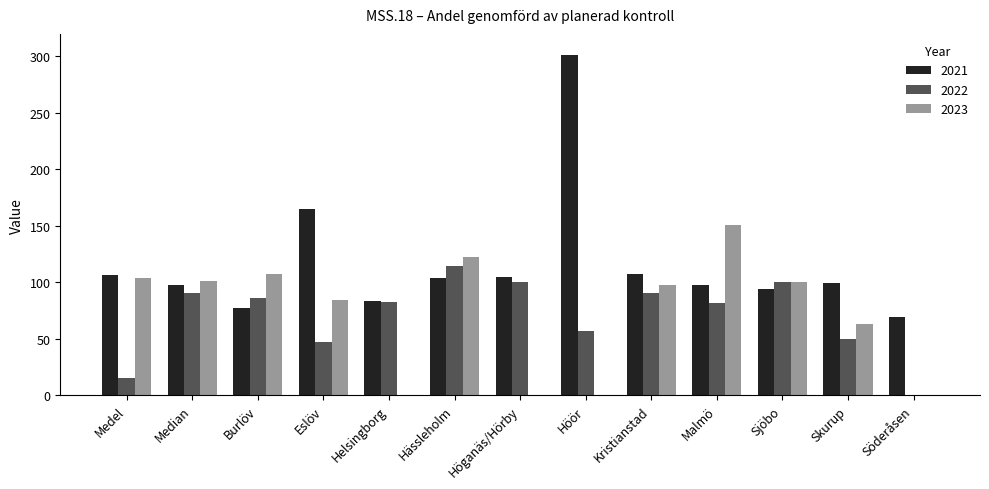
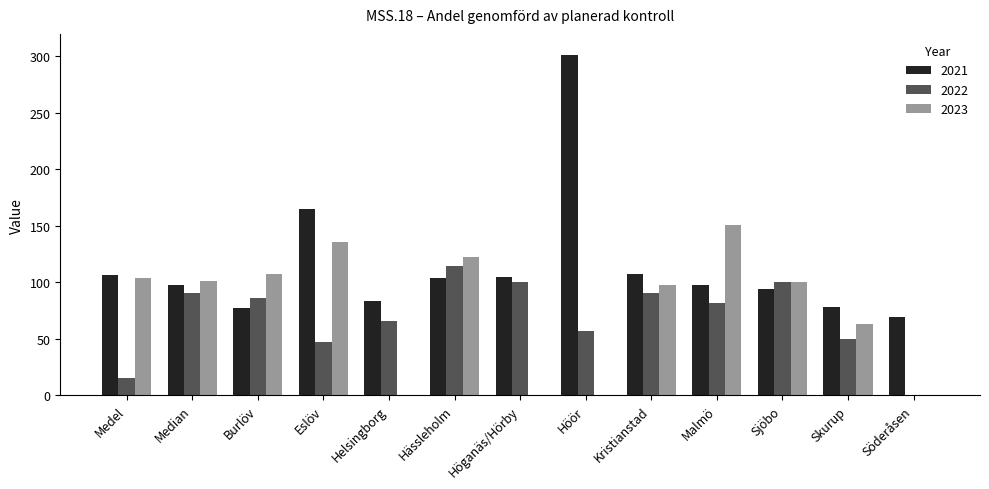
2023, Eslöv: 84 -> 136
2022, Helsingborg: 83 -> 66
2021, Skurup: 100 -> 78
